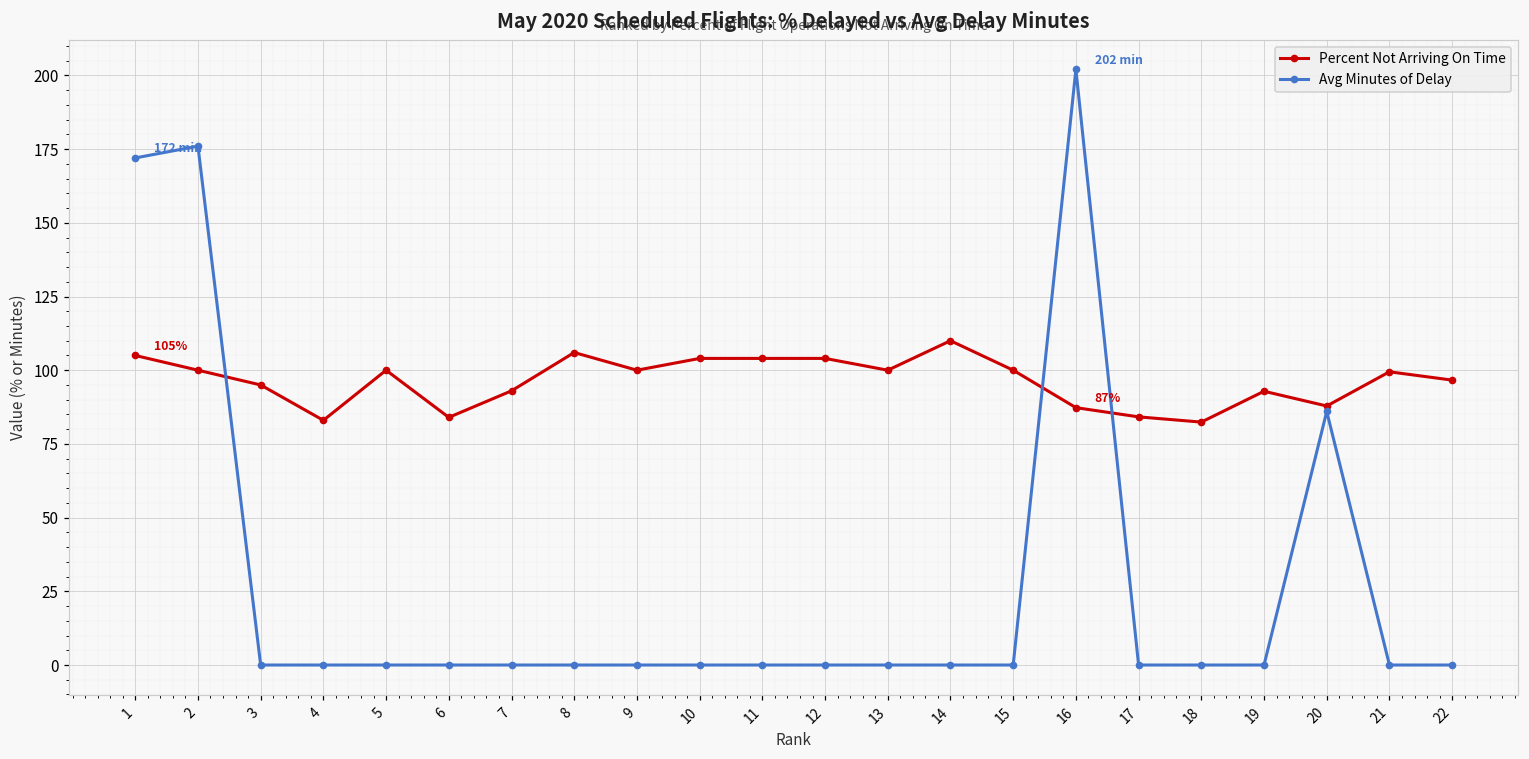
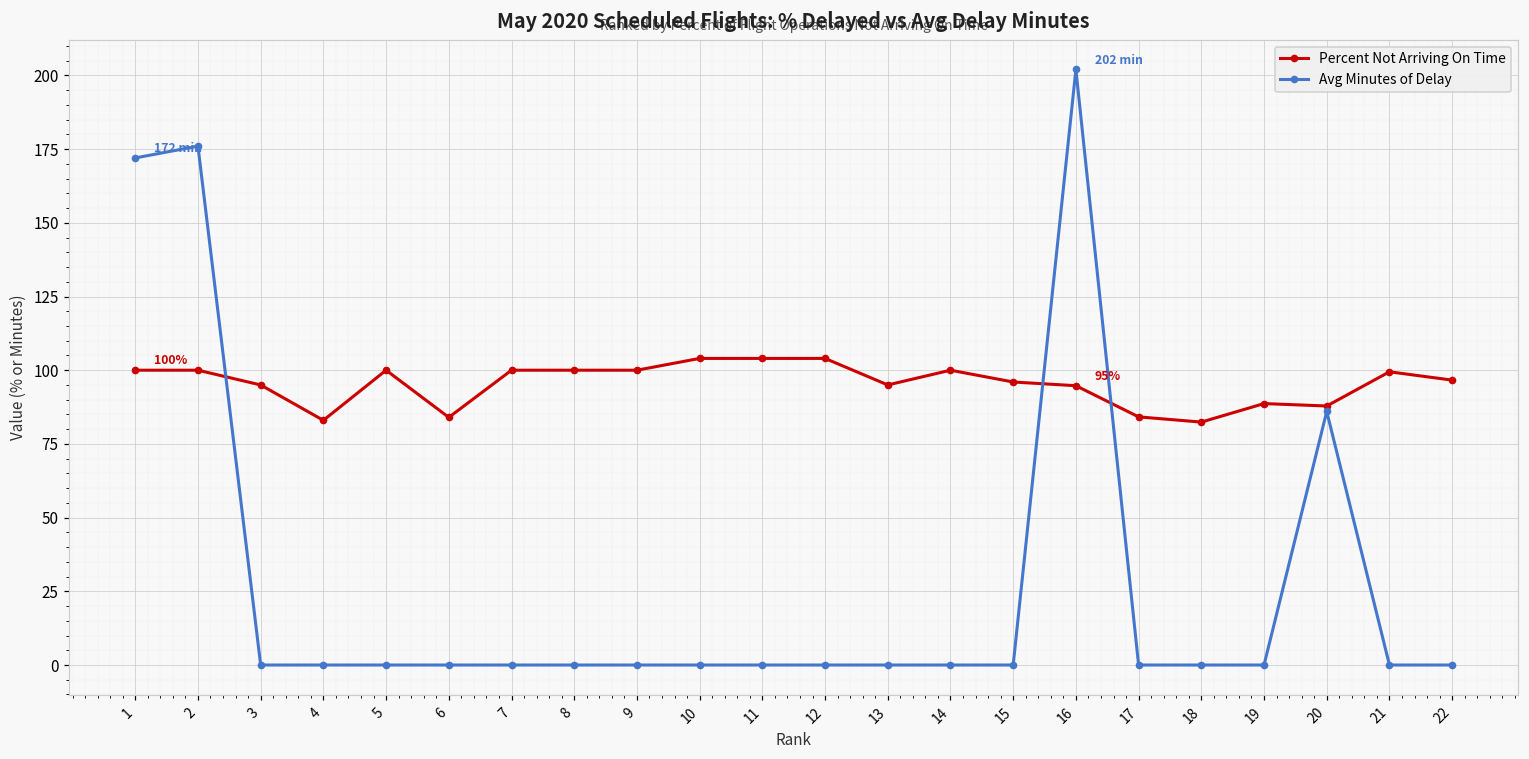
Percent Not Arriving On Time, 1: 105% -> 100%
Percent Not Arriving On Time, 7: 93 -> 100
Percent Not Arriving On Time, 8: 106 -> 100
Percent Not Arriving On Time, 13: 100 -> 95
Percent Not Arriving On Time, 14: 110 -> 100
Percent Not Arriving On Time, 15: 100 -> 96
Percent Not Arriving On Time, 16: 87% -> 95%
Percent Not Arriving On Time, 19: 93 -> 89
